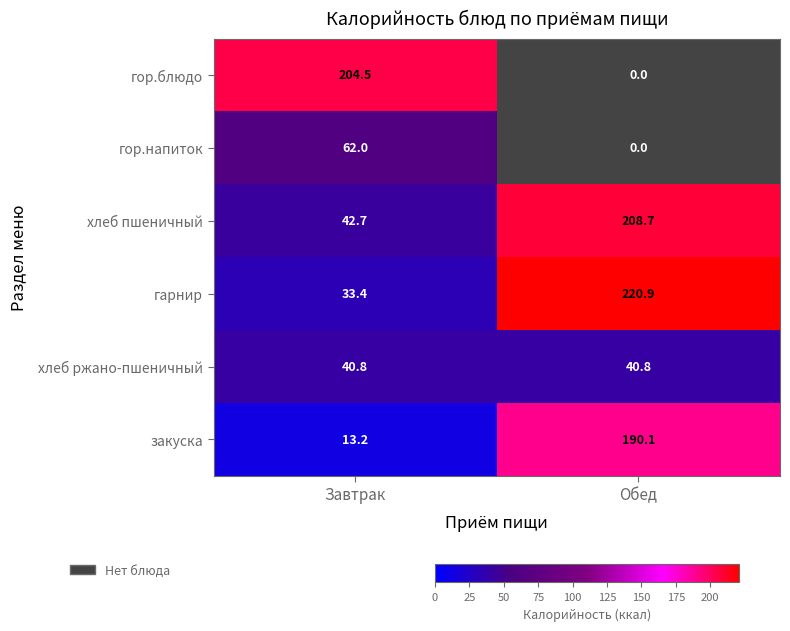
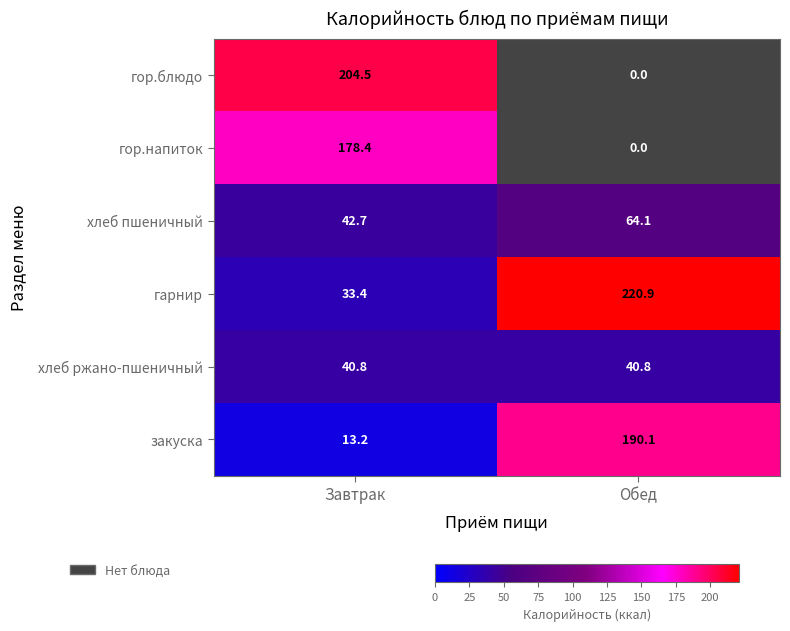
гор.напиток, Завтрак: 62.0 -> 178.4
хлеб пшеничный, Обед: 208.7 -> 64.1
